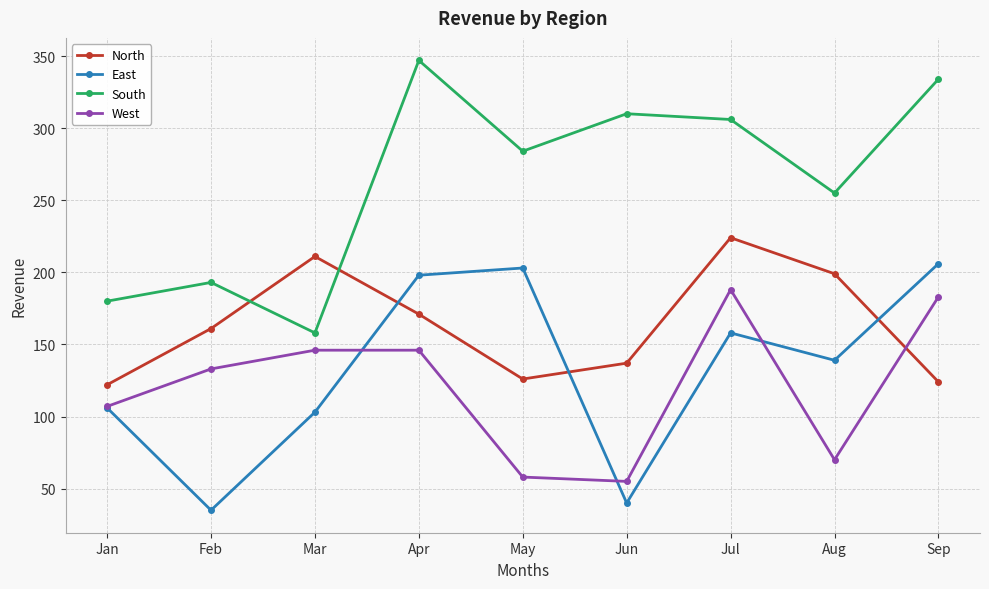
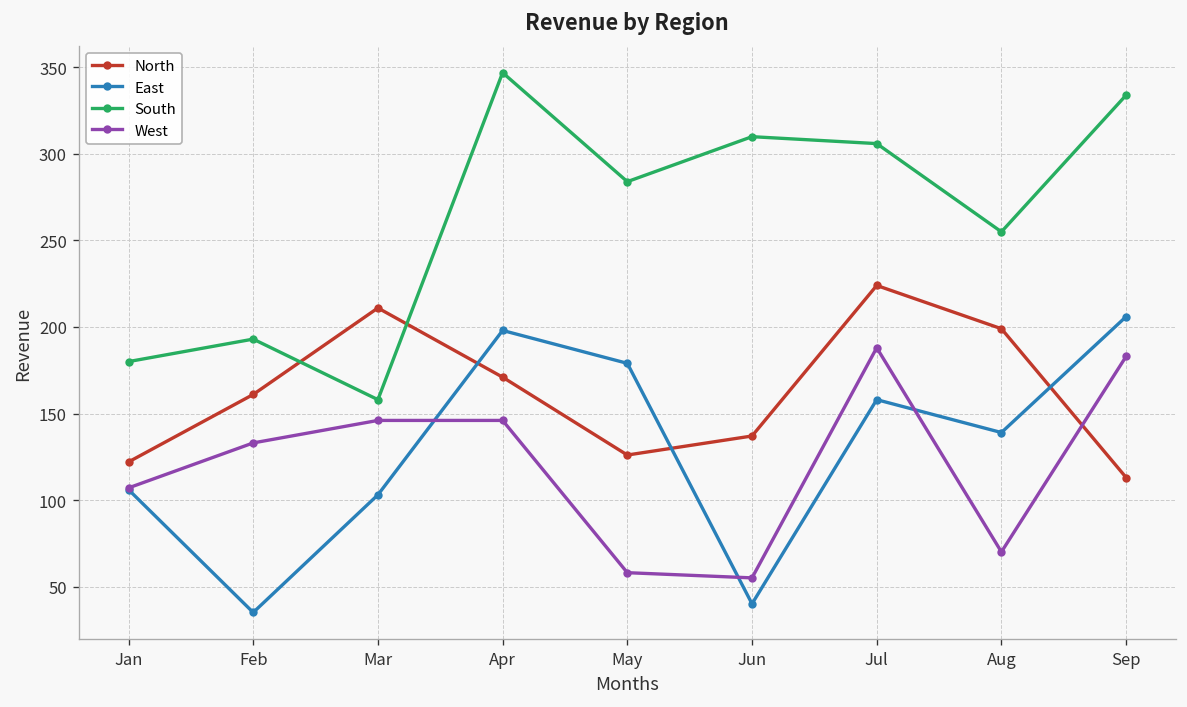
East, May: 203 -> 179
North, Sep: 124 -> 113
